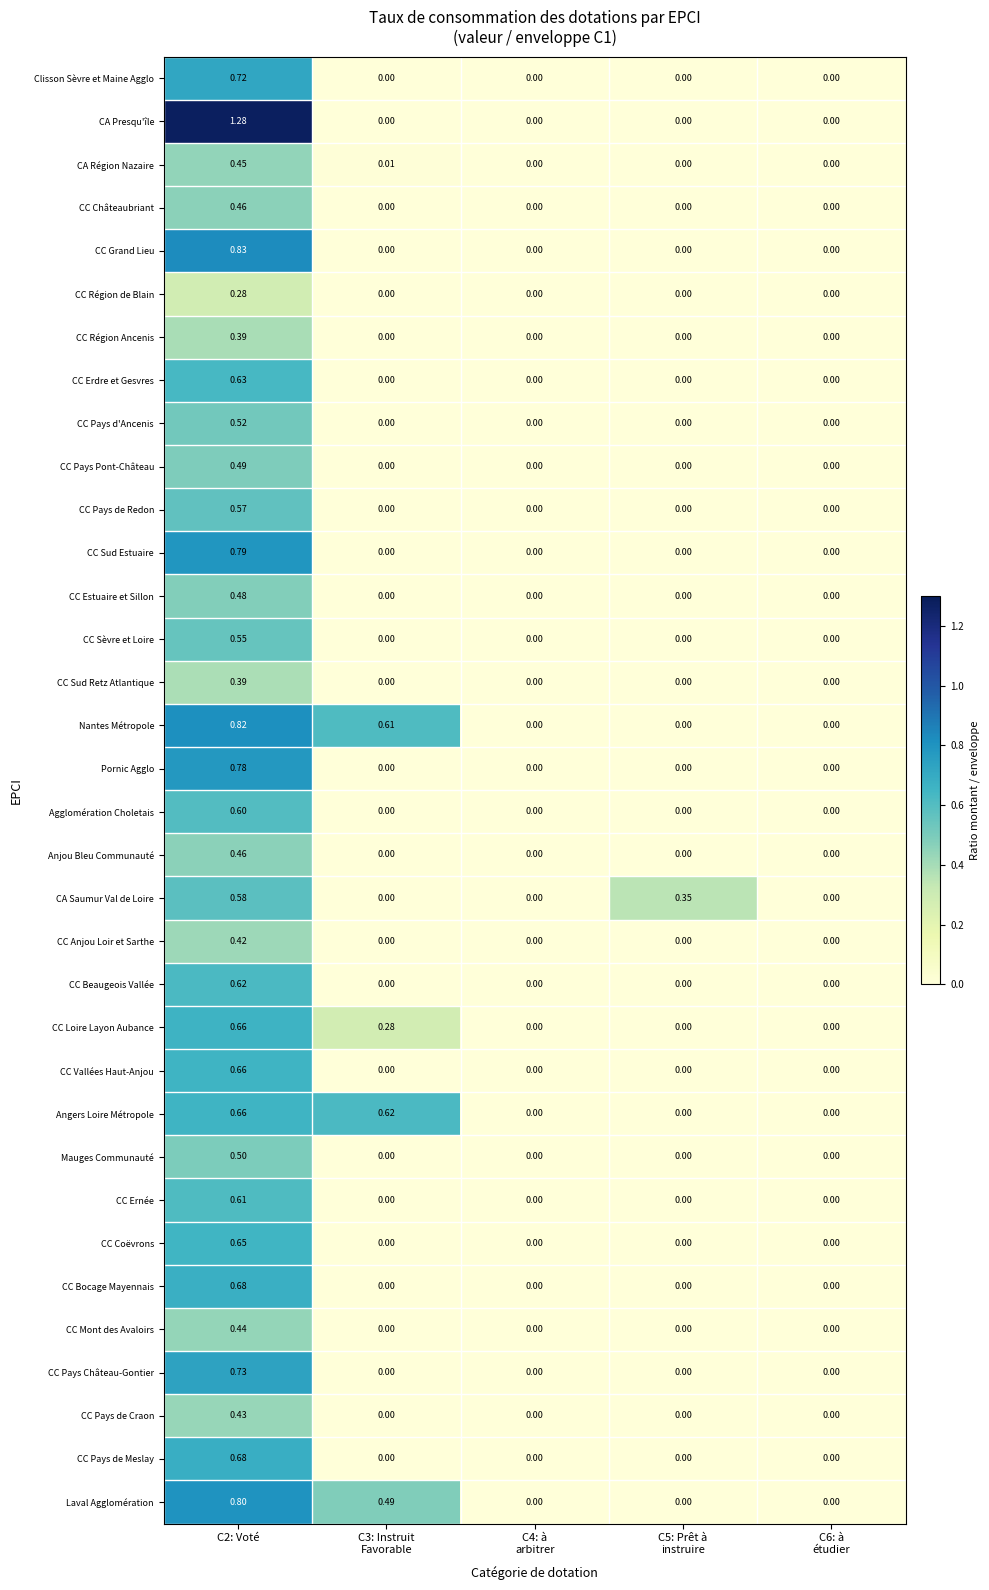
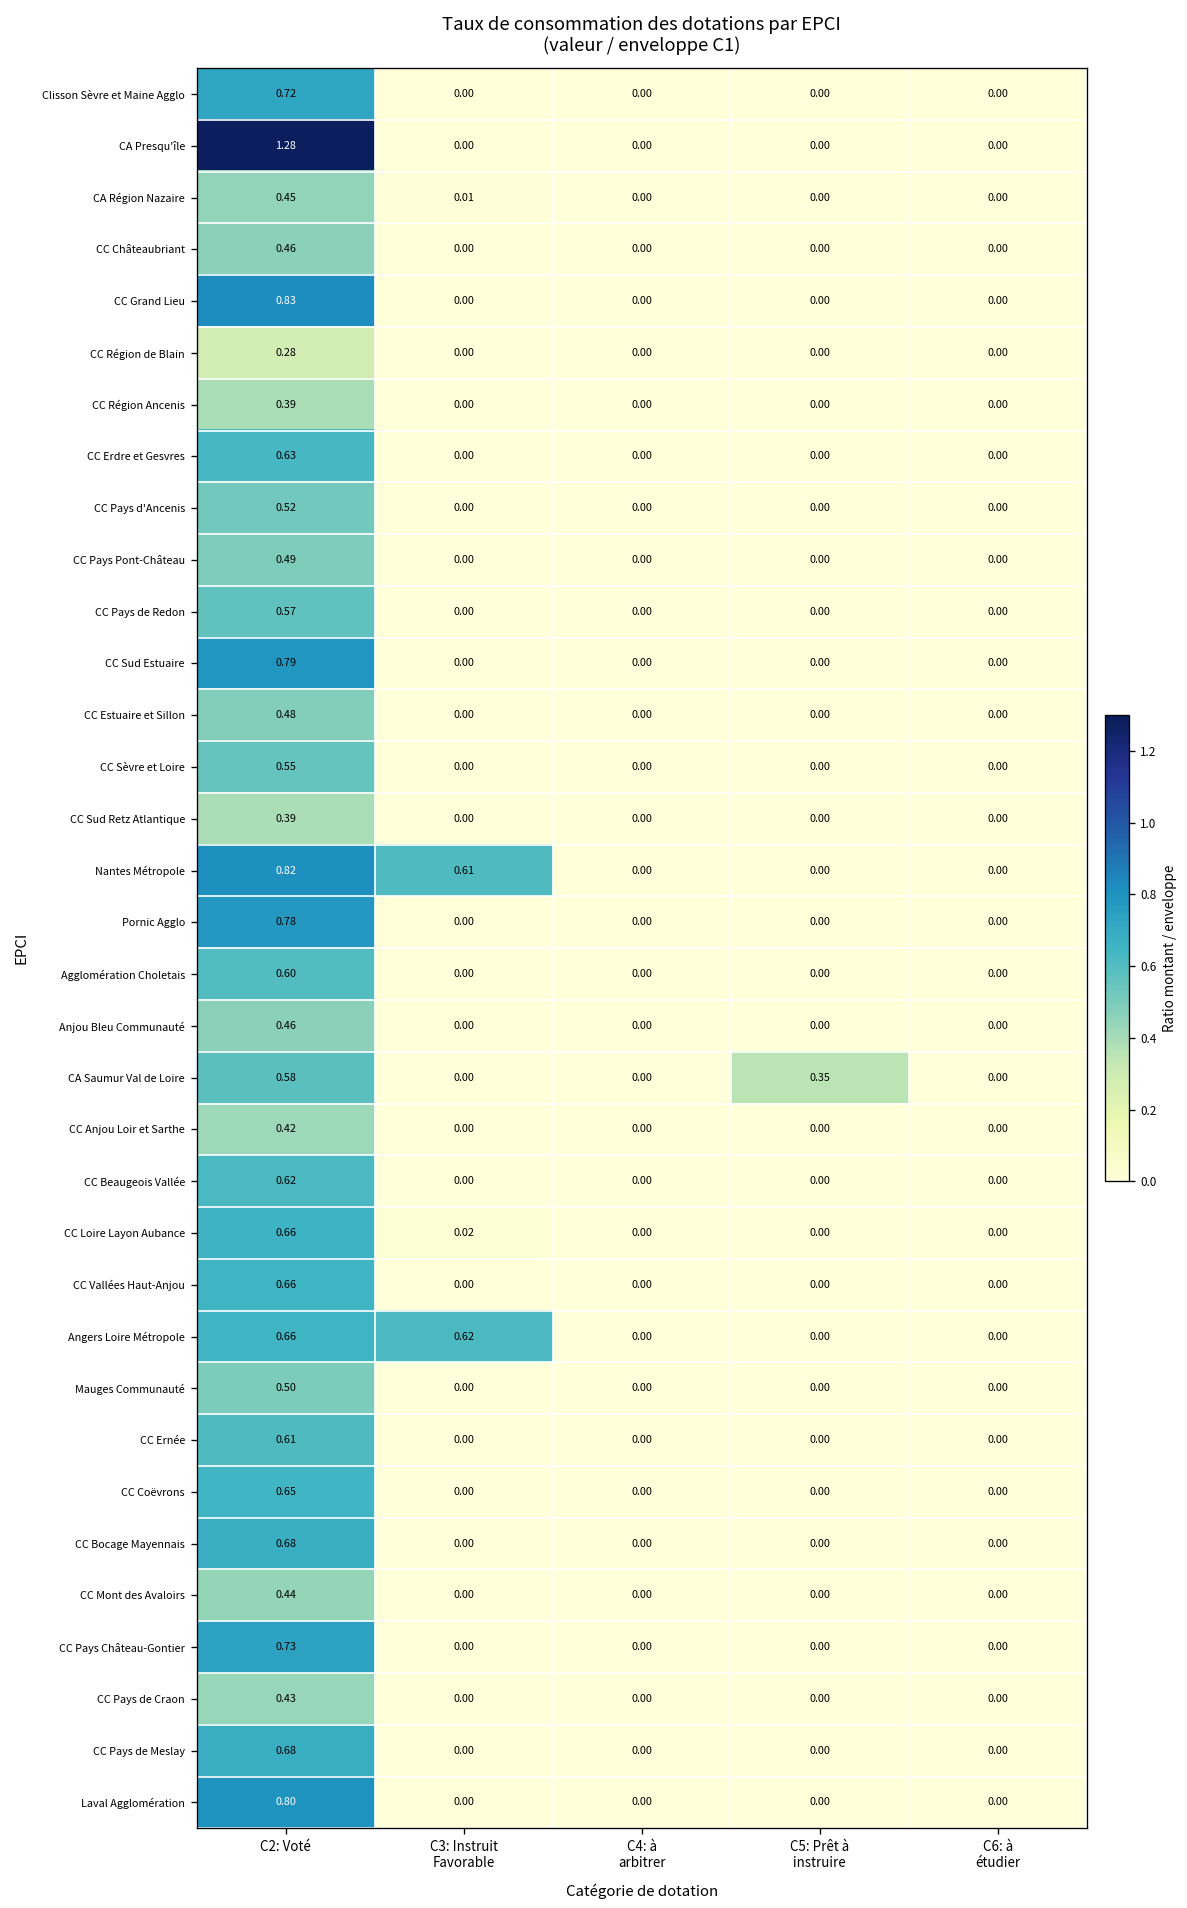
CC Loire Layon Aubance, C3: Instruit Favorable: 0.28 -> 0.02
Laval Agglomération, C3: Instruit Favorable: 0.49 -> 0.00
